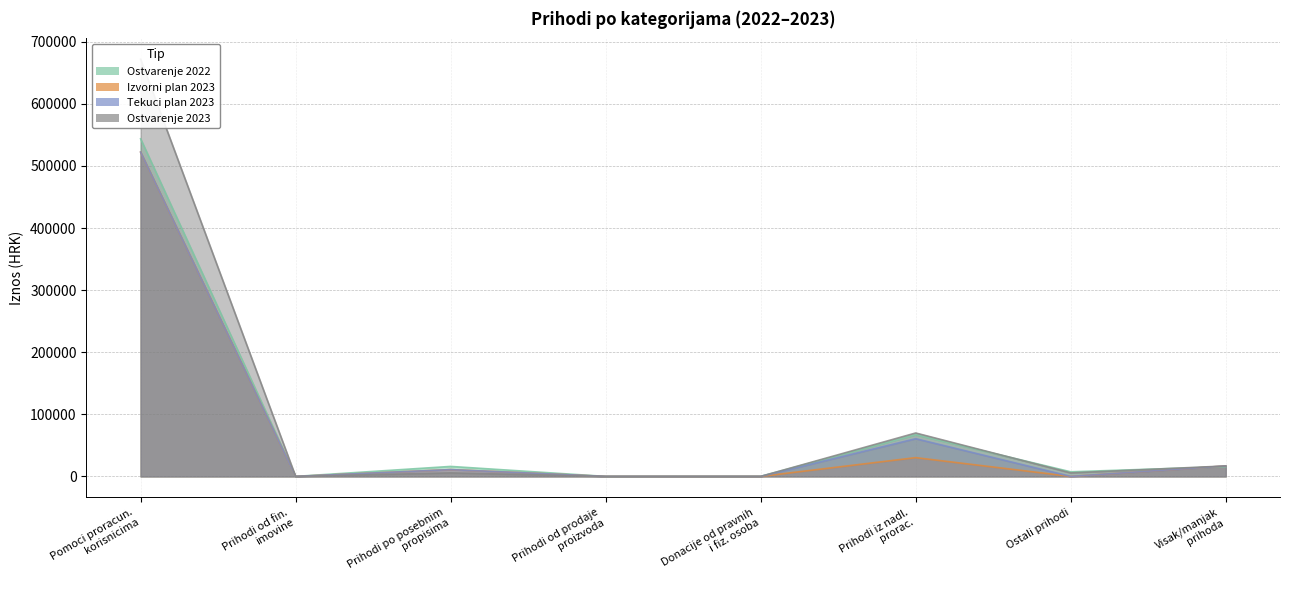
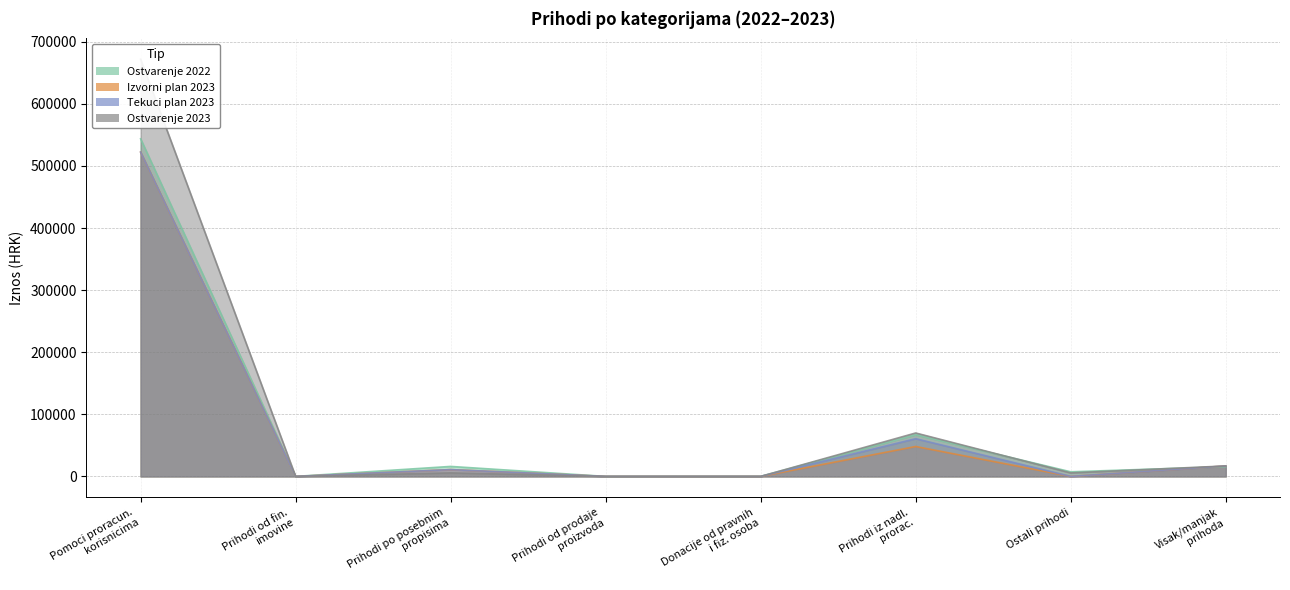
Izvorni plan 2023, Prihodi iz nadl. prorac.: 30000 -> 50000
